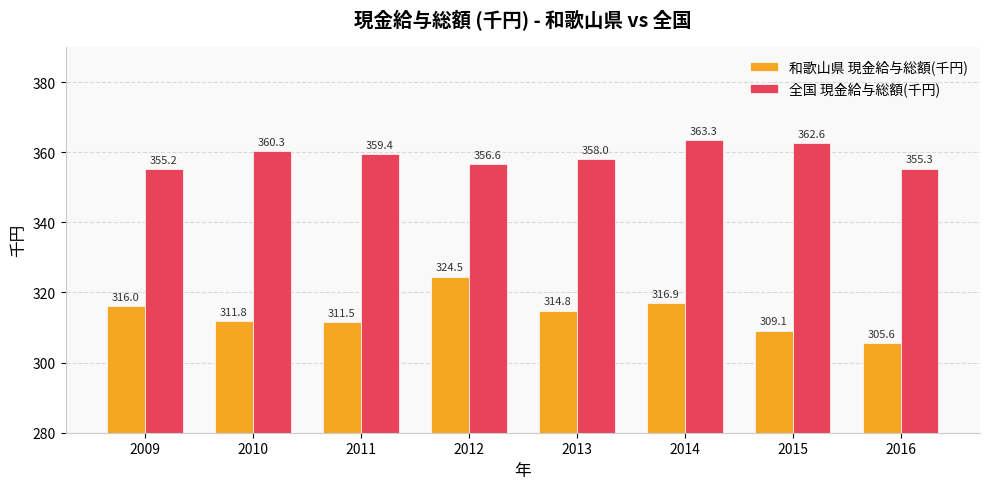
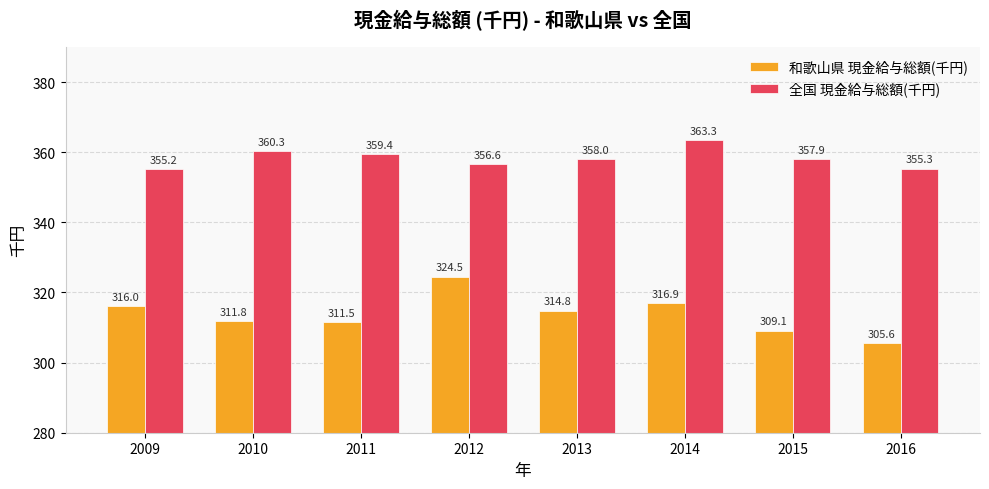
全国 現金給与総額(千円), 2015: 362.6 -> 357.9
